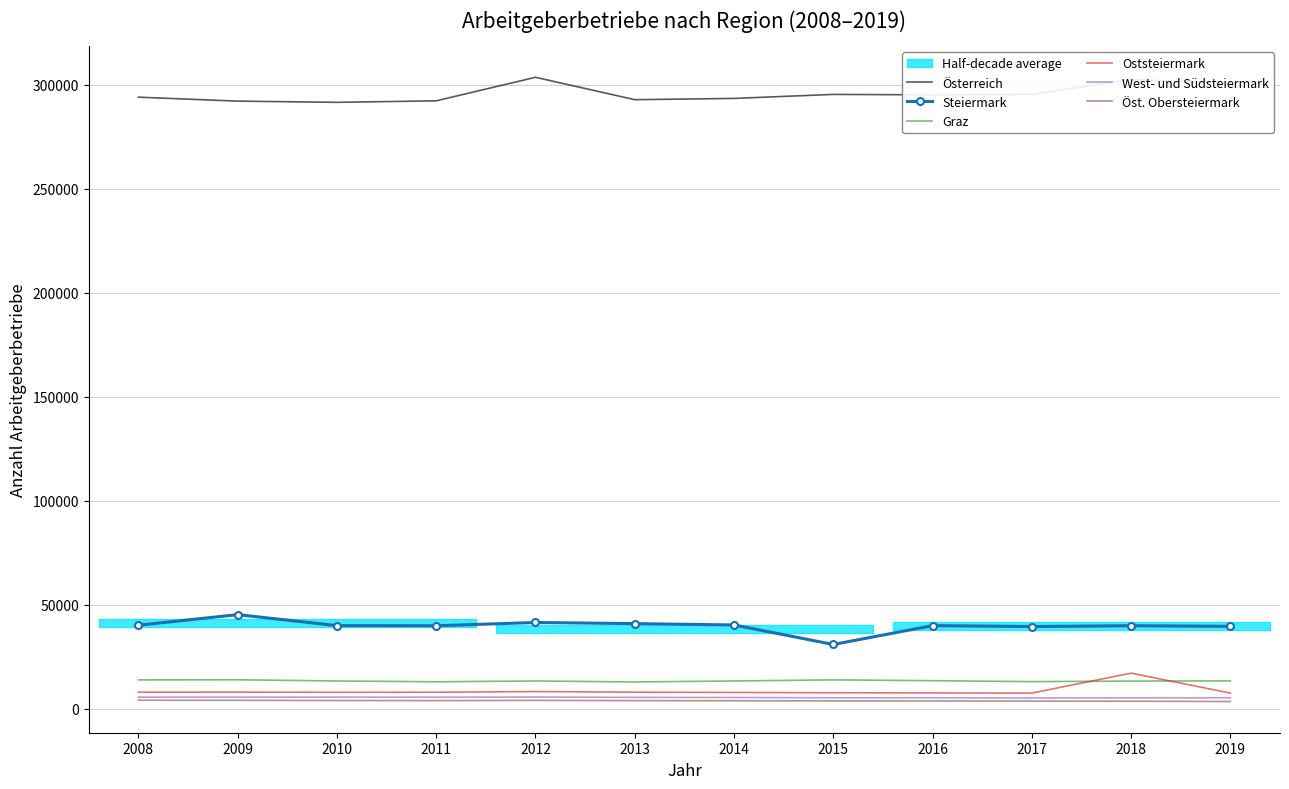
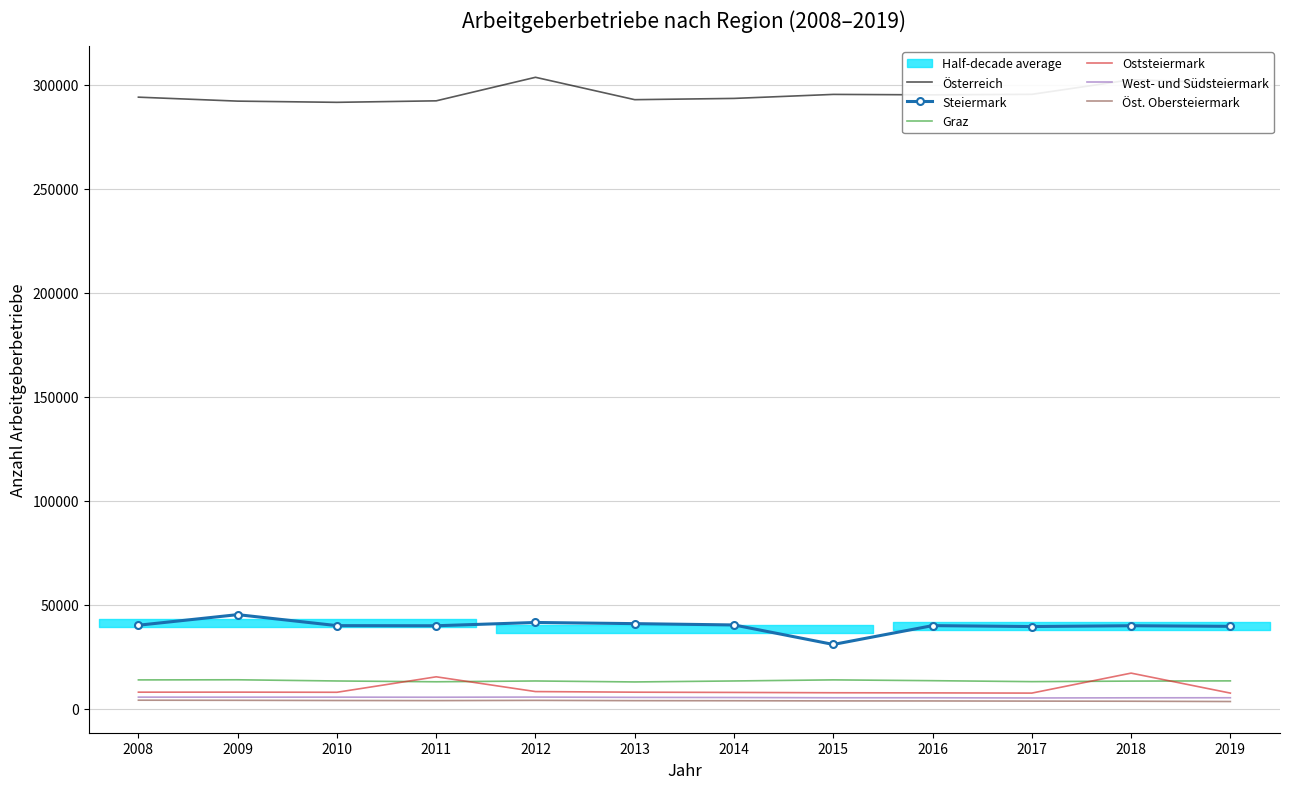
Oststeiermark, 2011: 8000 -> 15000
